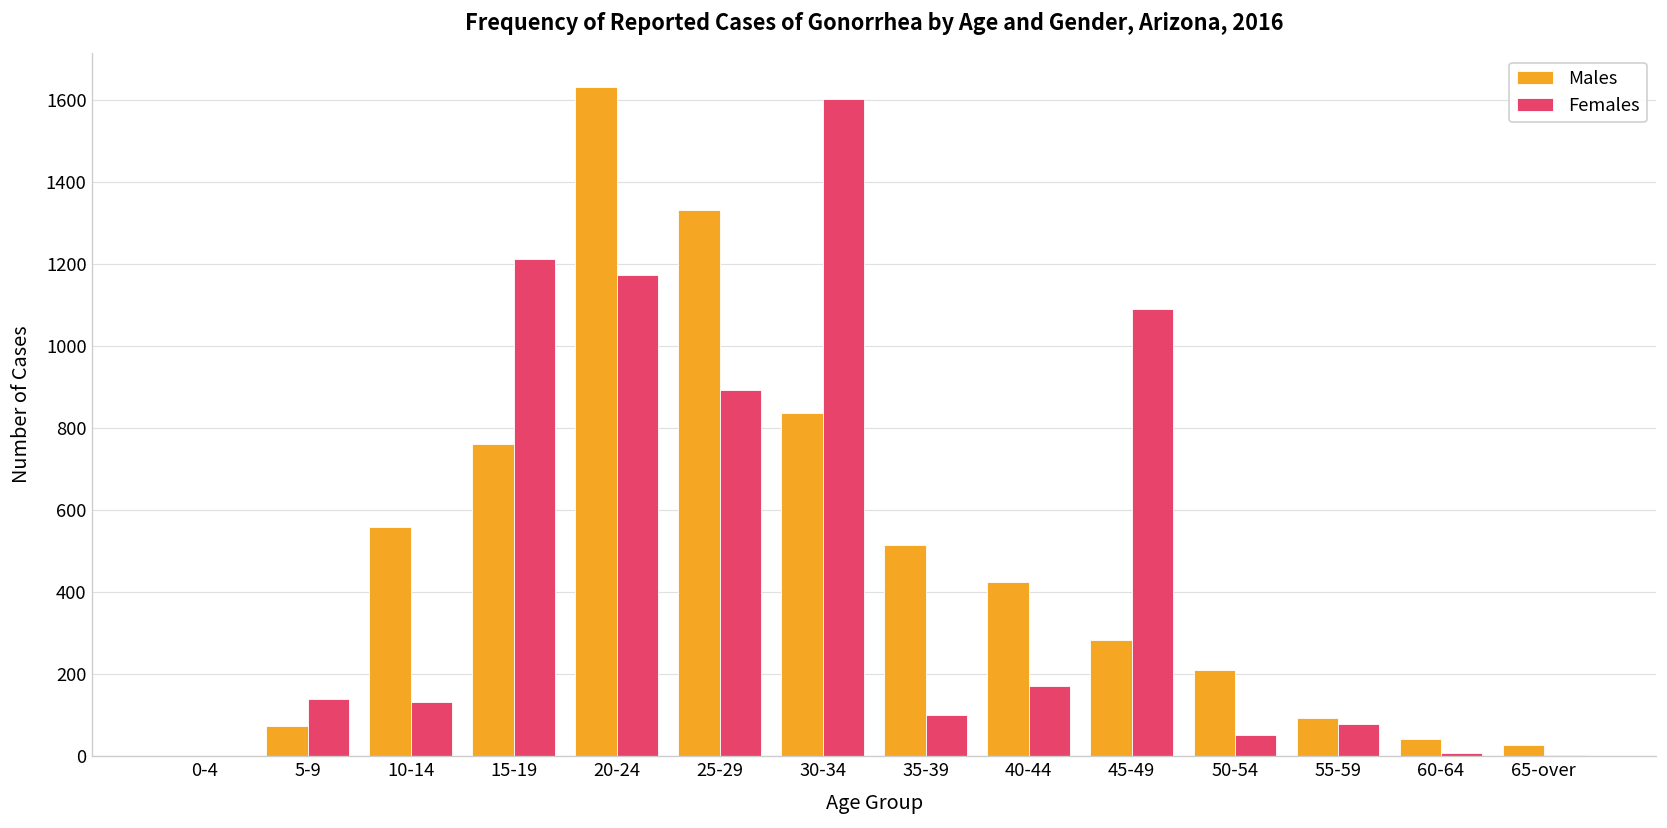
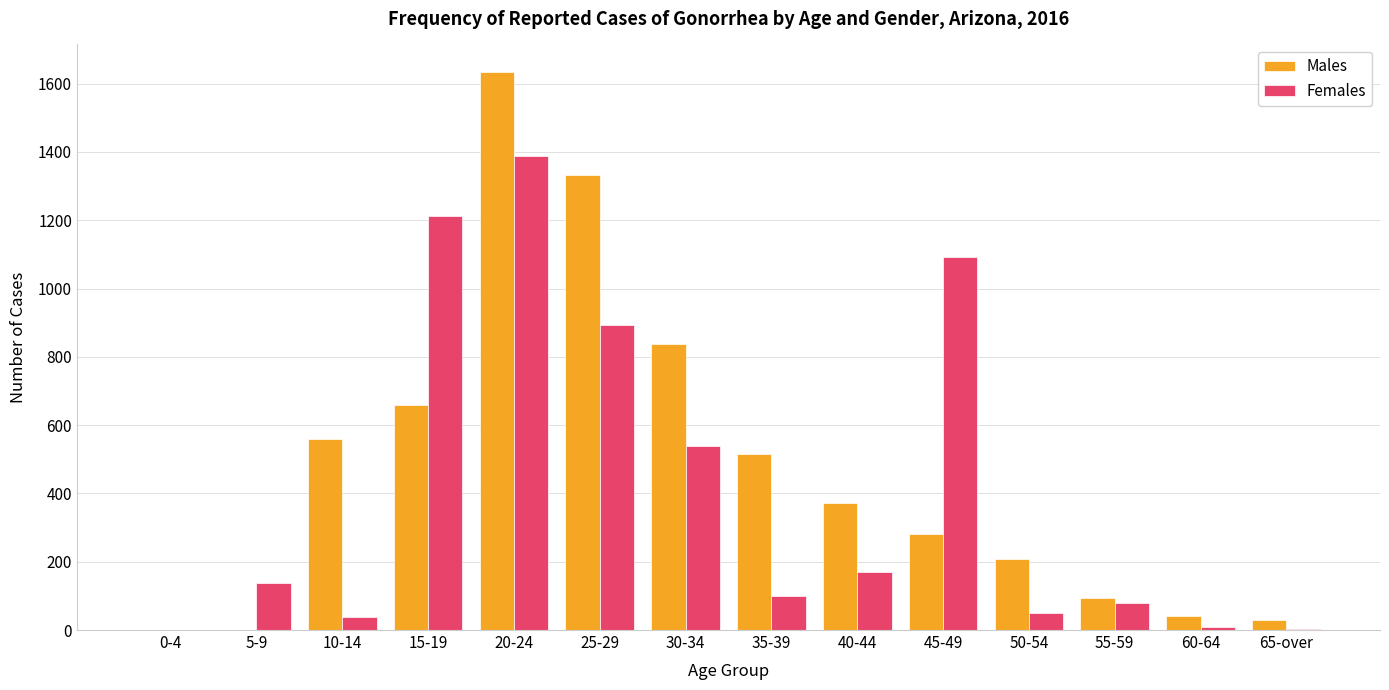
Males, 5-9: 70 -> 0
Females, 10-14: 130 -> 40
Males, 15-19: 760 -> 660
Females, 20-24: 1170 -> 1390
Females, 30-34: 1600 -> 540
Males, 40-44: 420 -> 370
